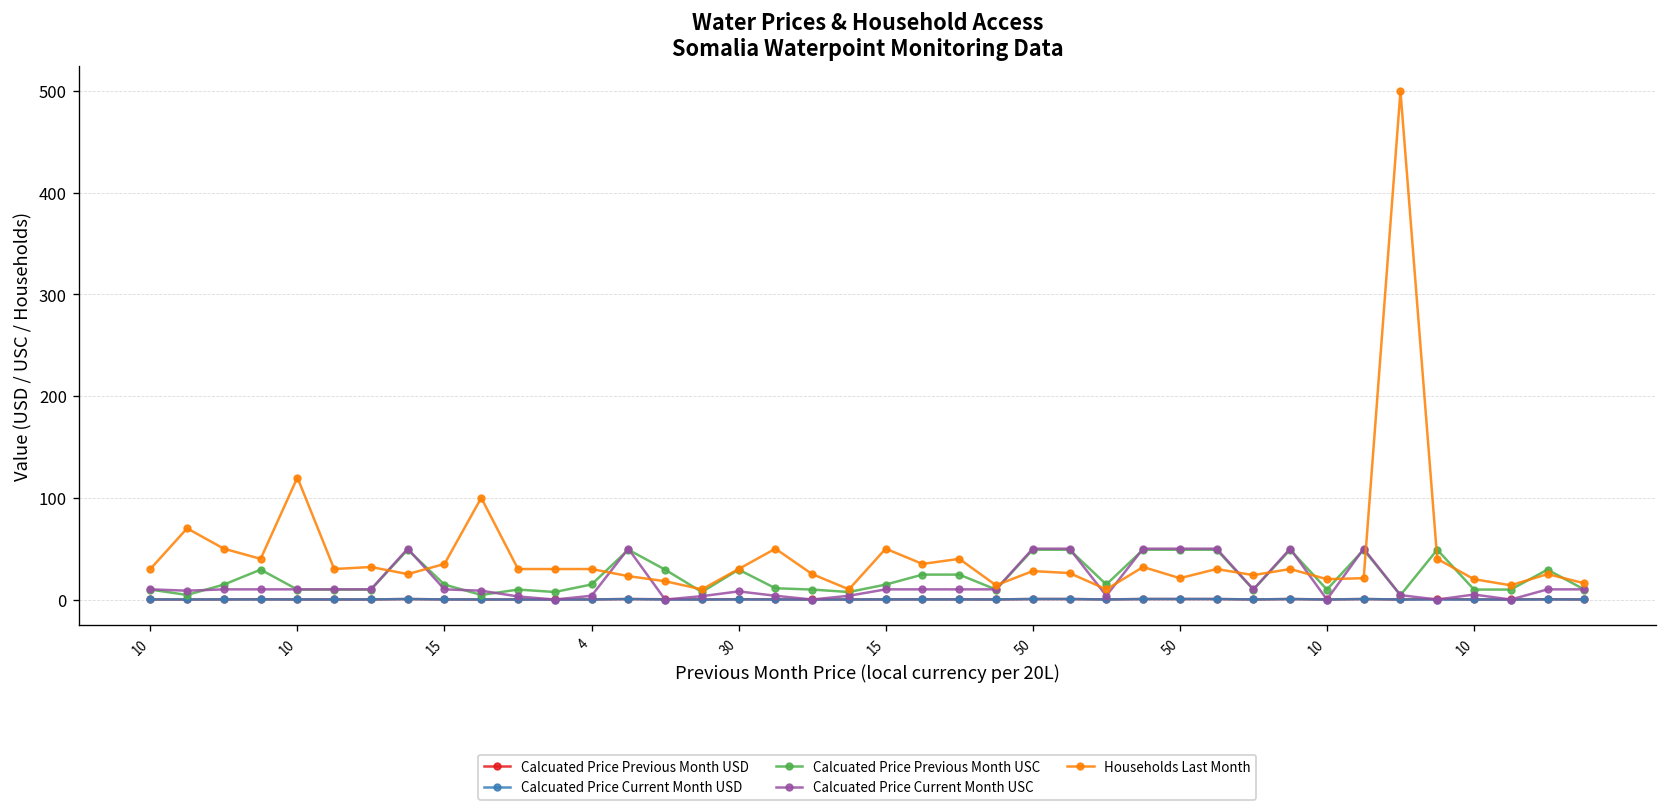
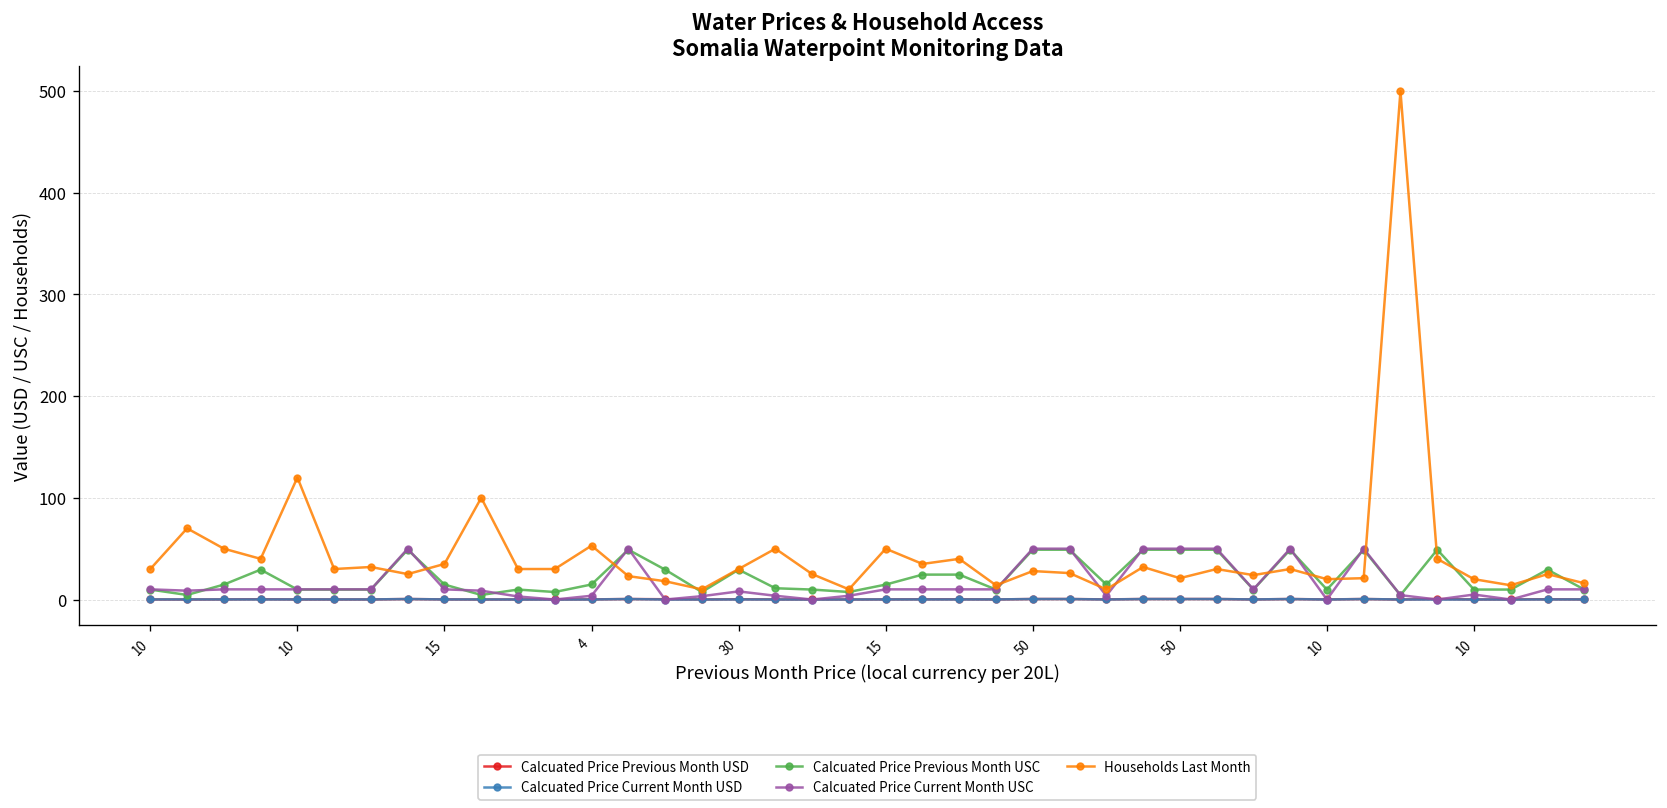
Households Last Month, 4: 30 -> 50
